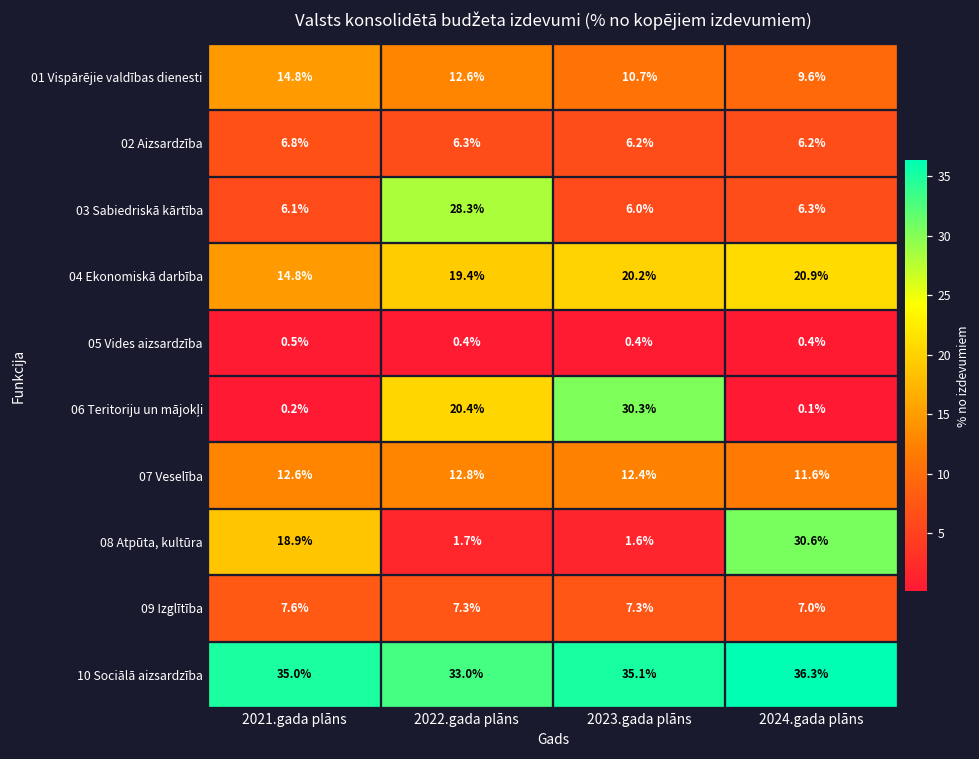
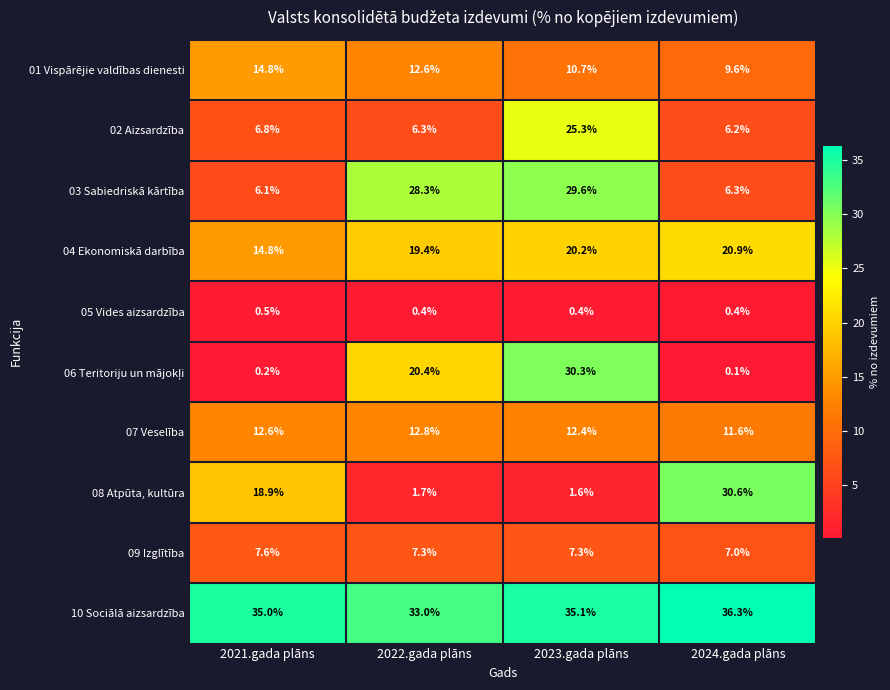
02 Aizsardzība, 2023.gada plāns: 6.2% -> 25.3%
03 Sabiedriskā kārtība, 2023.gada plāns: 6.0% -> 29.6%
